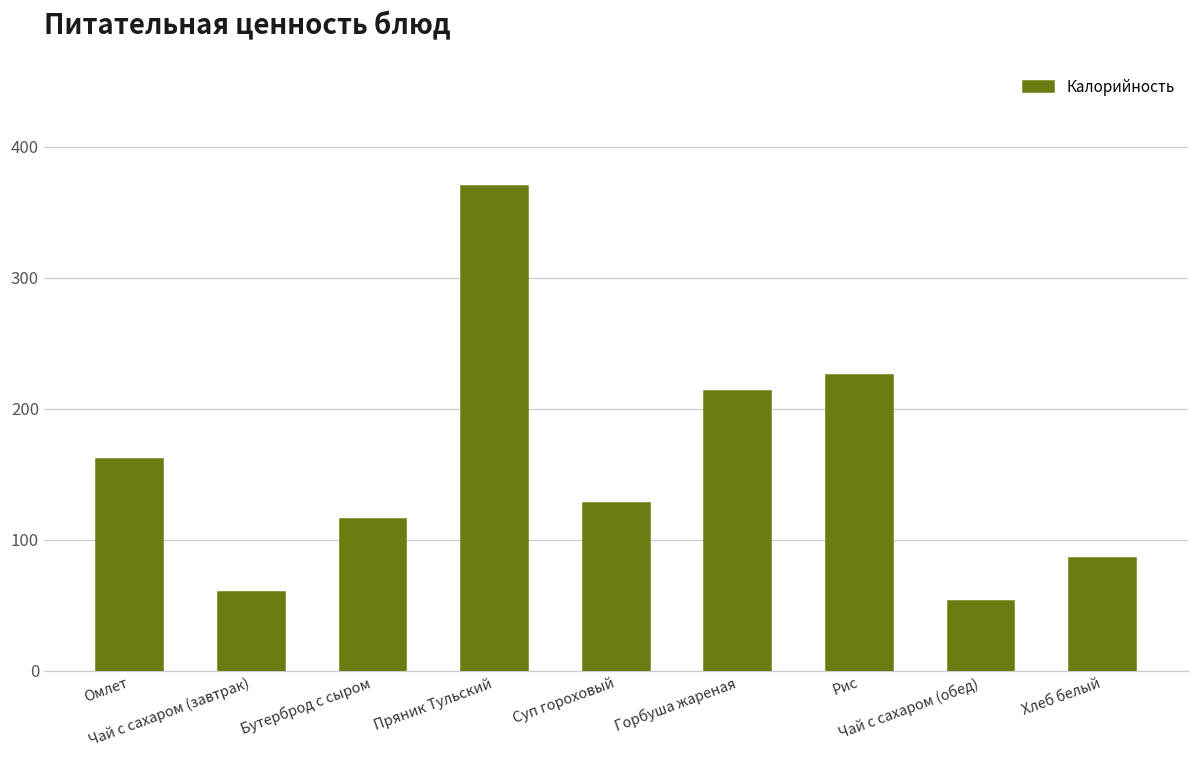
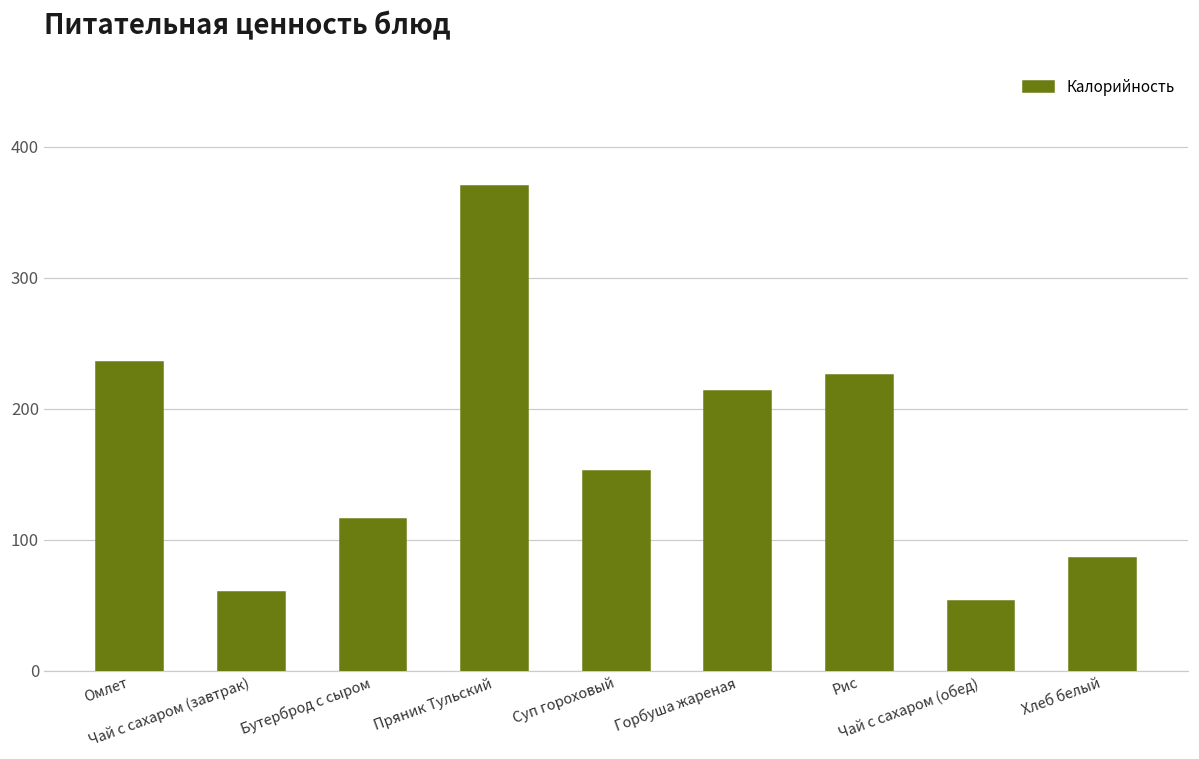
Омлет: 162 -> 236
Суп гороховый: 128 -> 152
